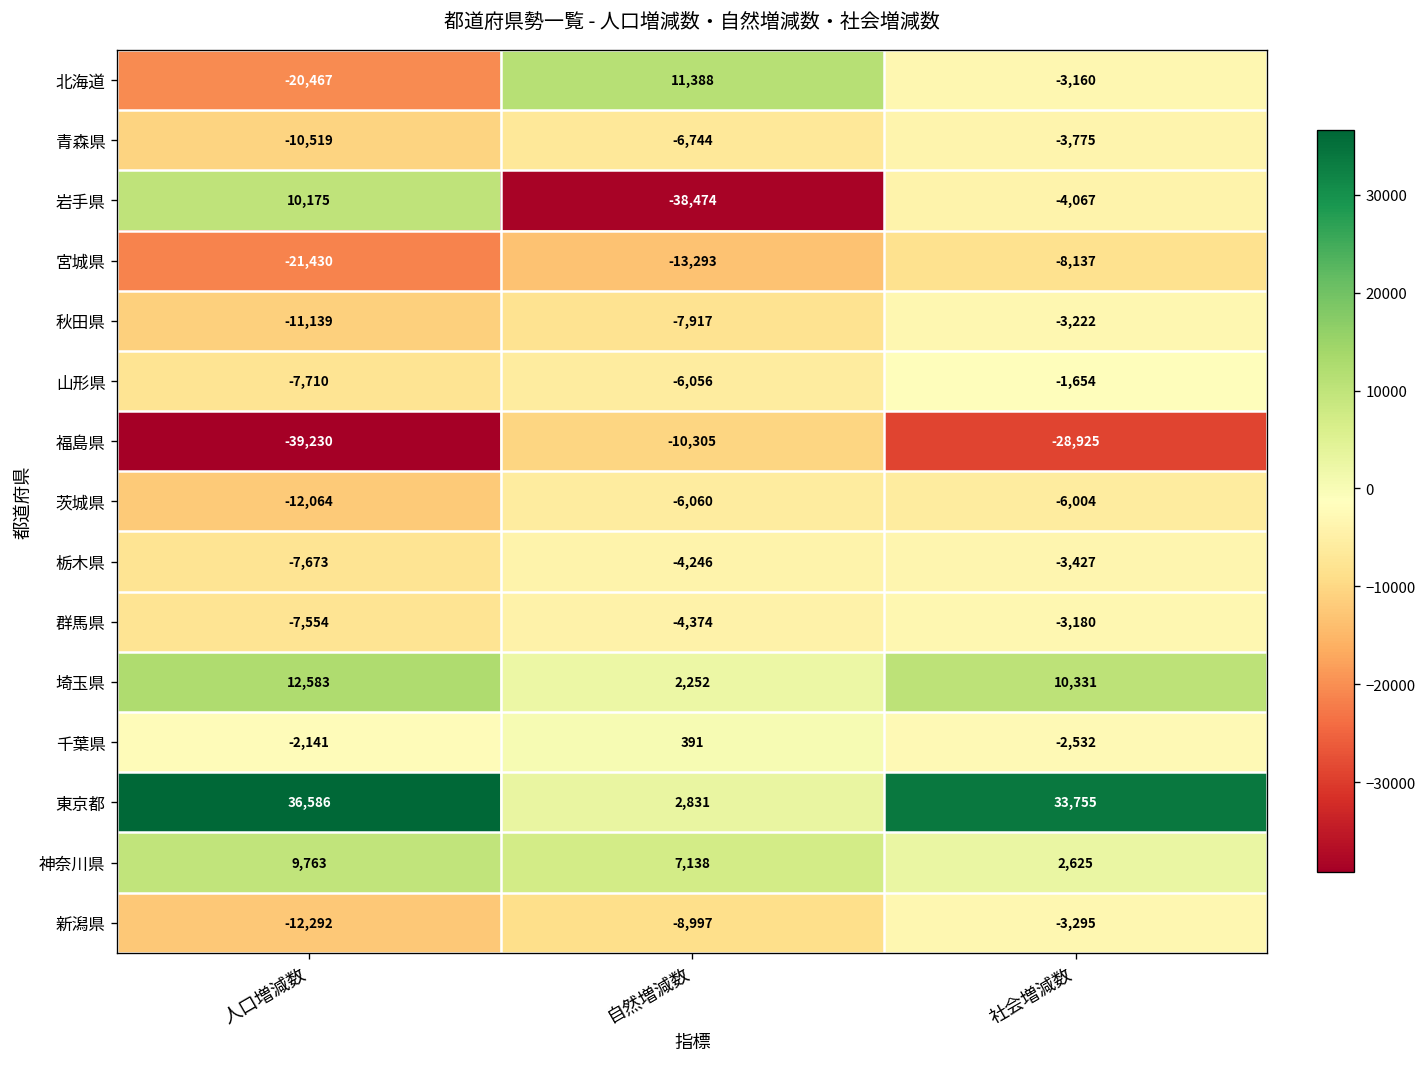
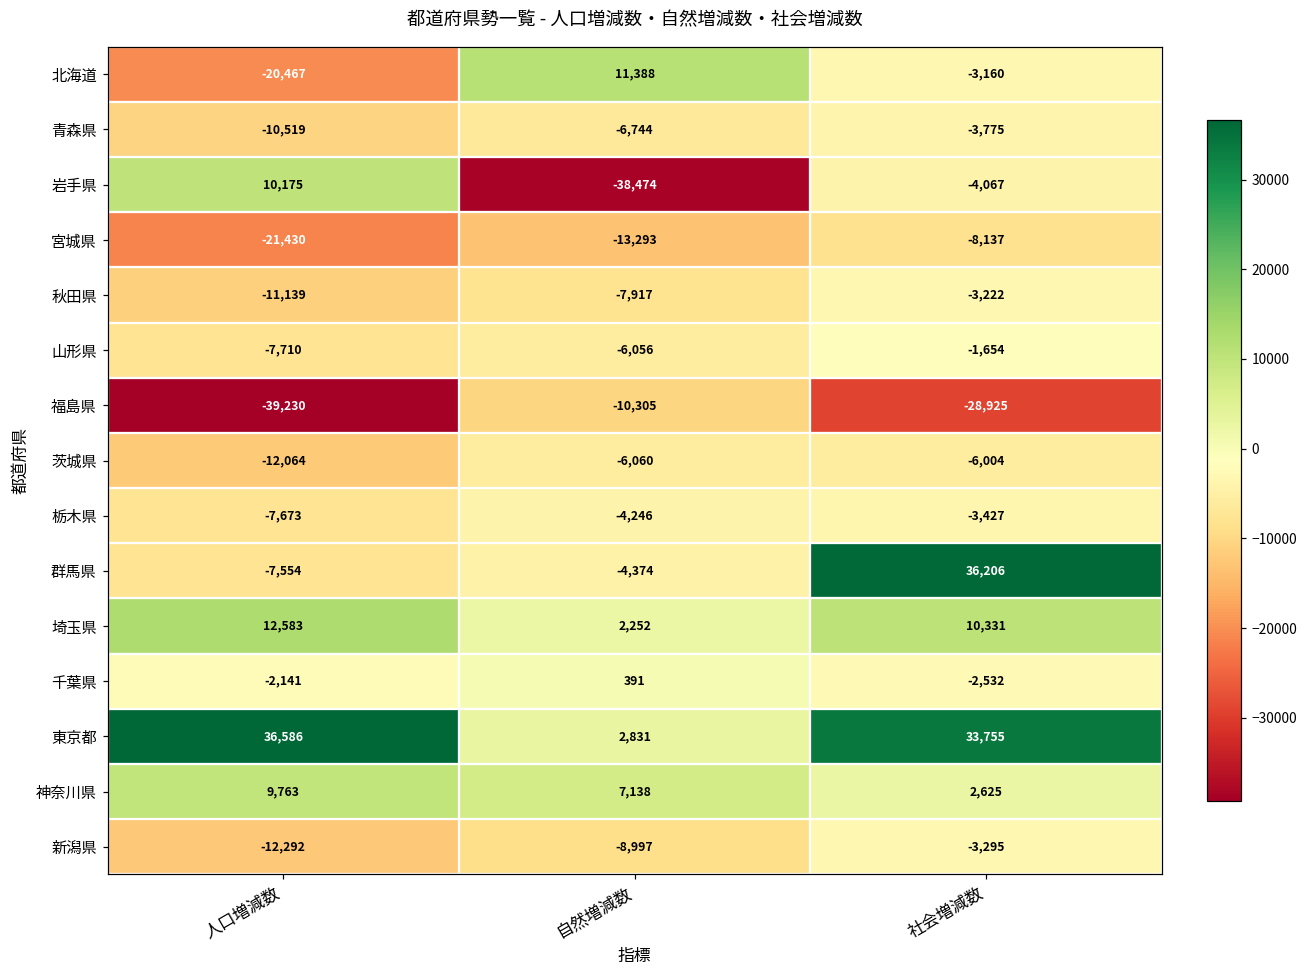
群馬県, 社会増減数: -3,180 -> 36,206
